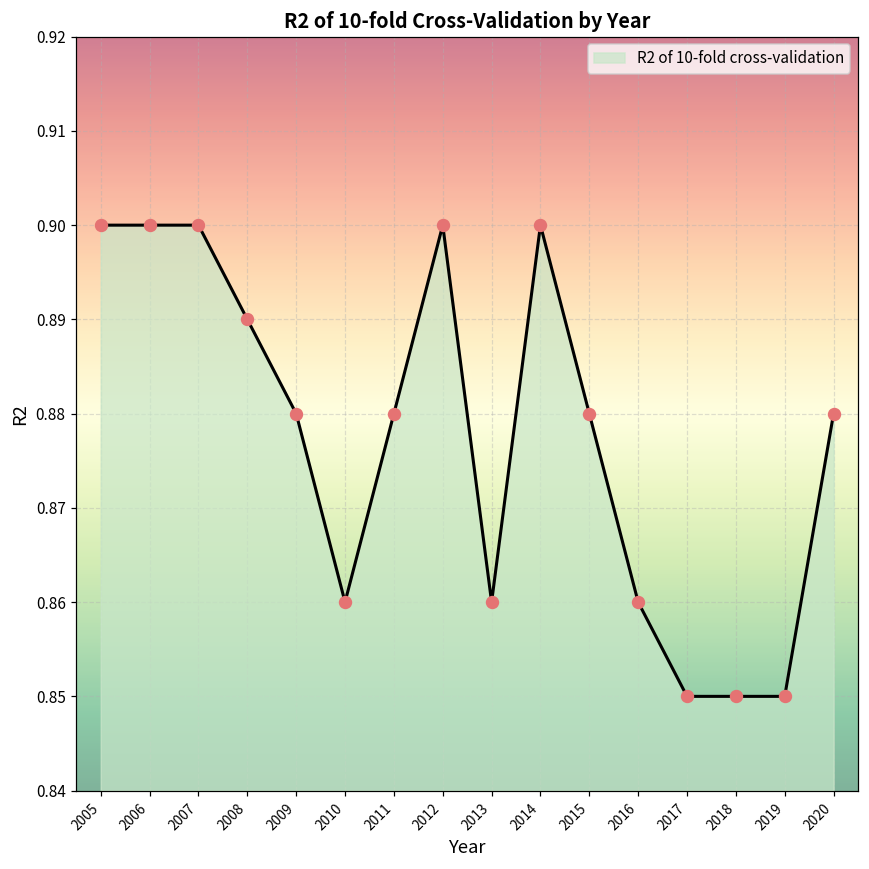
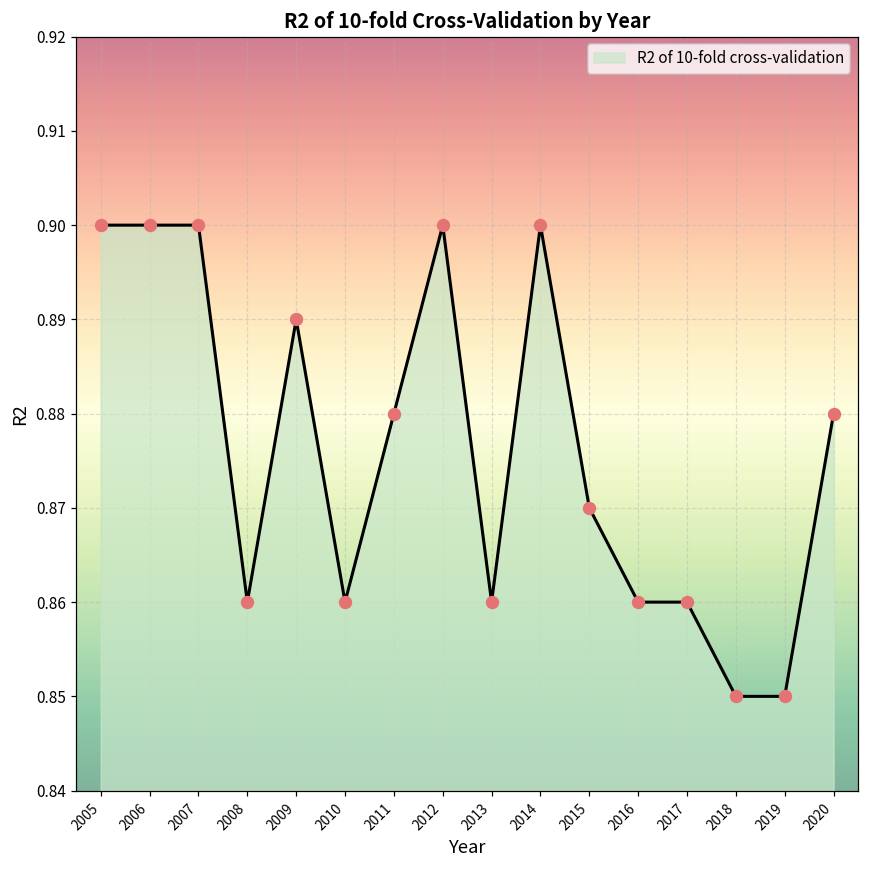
2008: 0.89 -> 0.86
2009: 0.88 -> 0.89
2015: 0.88 -> 0.87
2017: 0.85 -> 0.86
